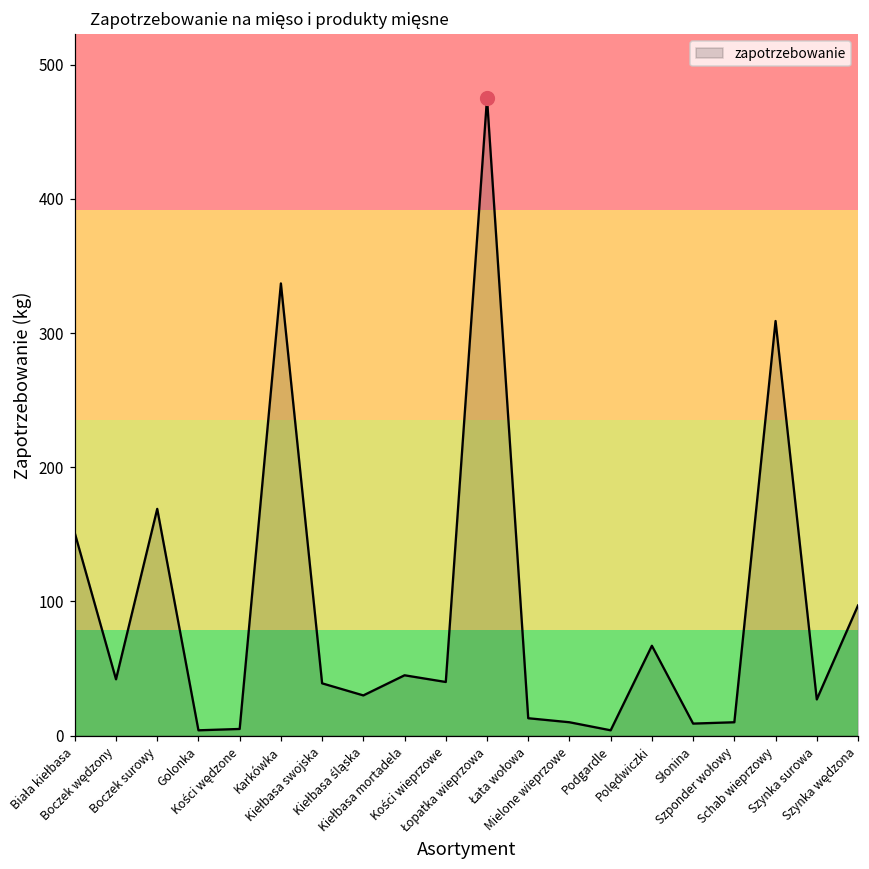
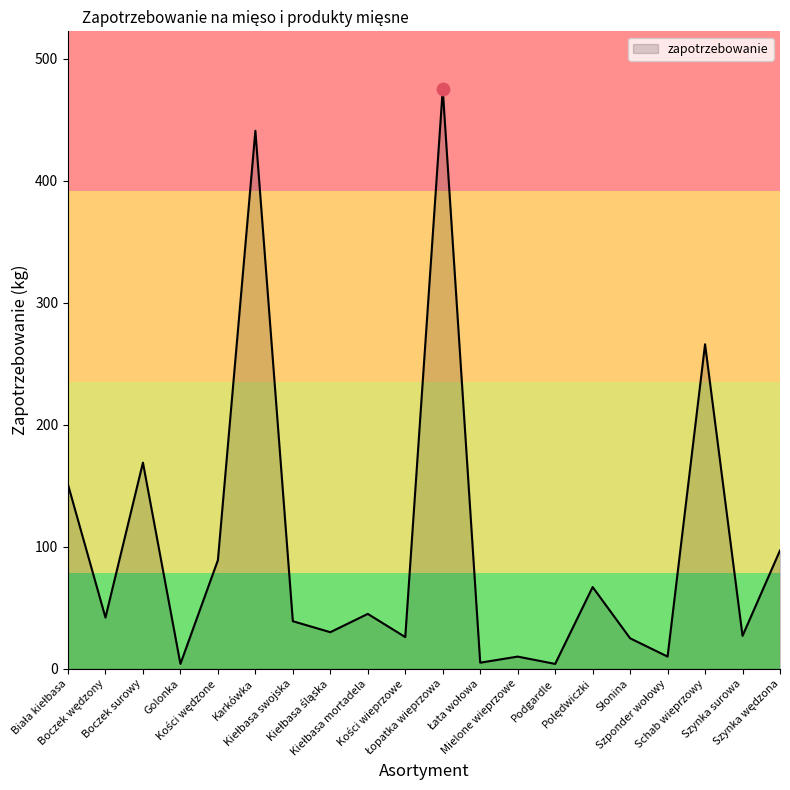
zapotrzebowanie, Kości wędzone: 5 -> 89
zapotrzebowanie, Karkówka: 337 -> 441
zapotrzebowanie, Kości wieprzowe: 40 -> 26
zapotrzebowanie, Łata wołowa: 13 -> 5
zapotrzebowanie, Słonina: 9 -> 25
zapotrzebowanie, Schab wieprzowy: 309 -> 266
